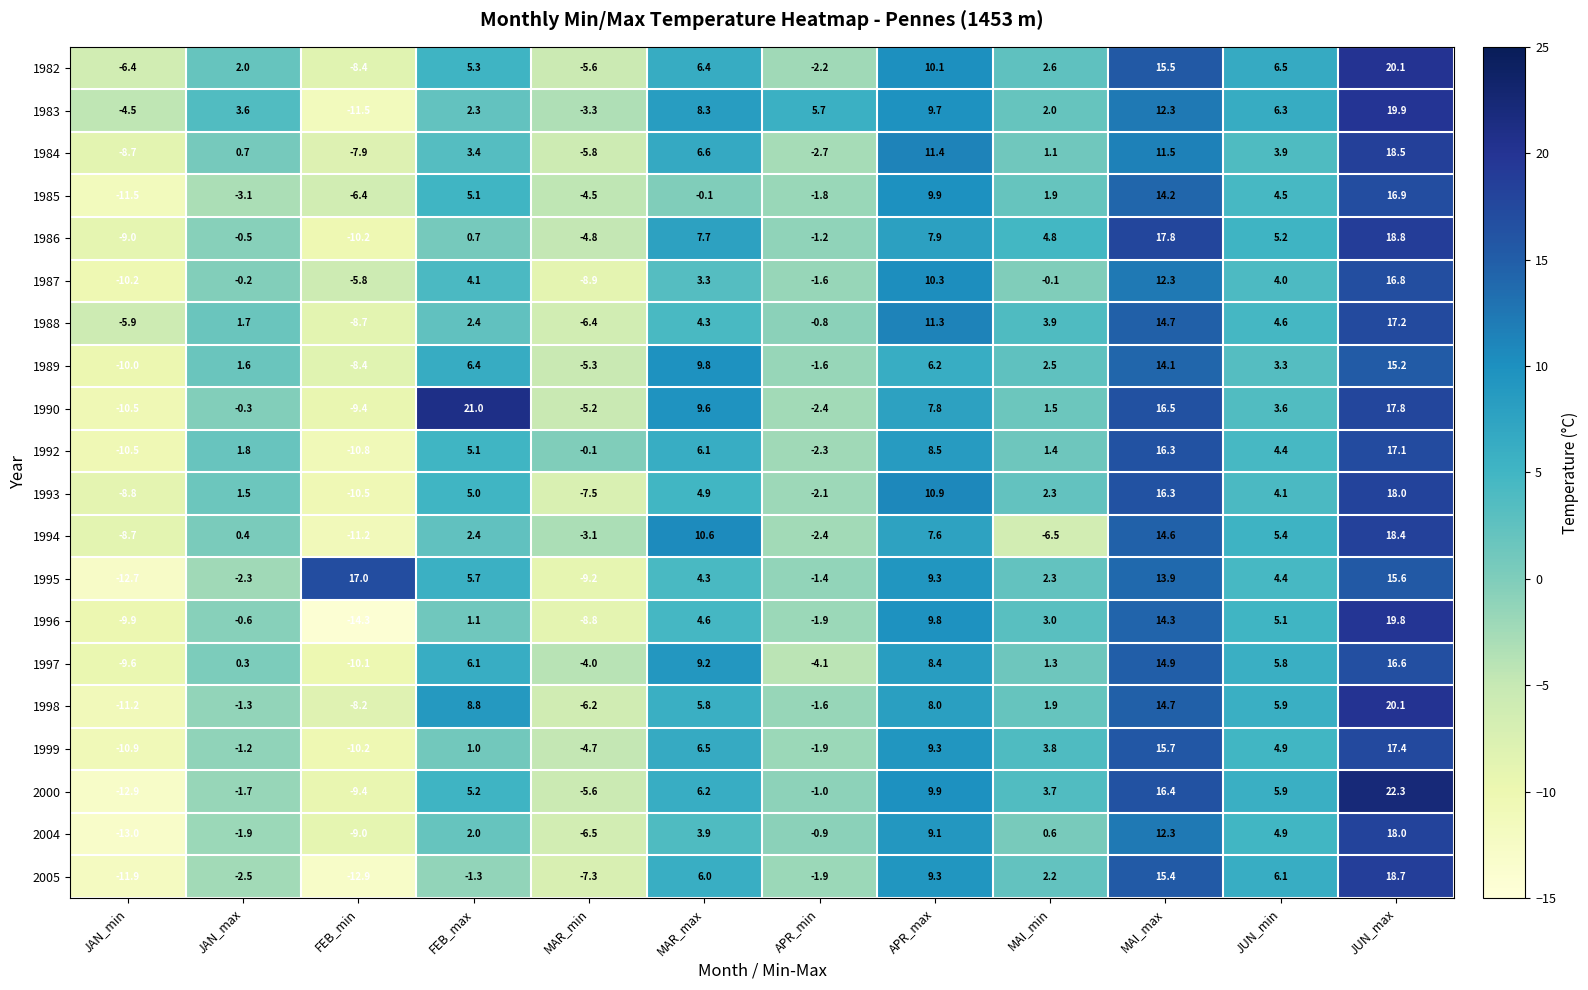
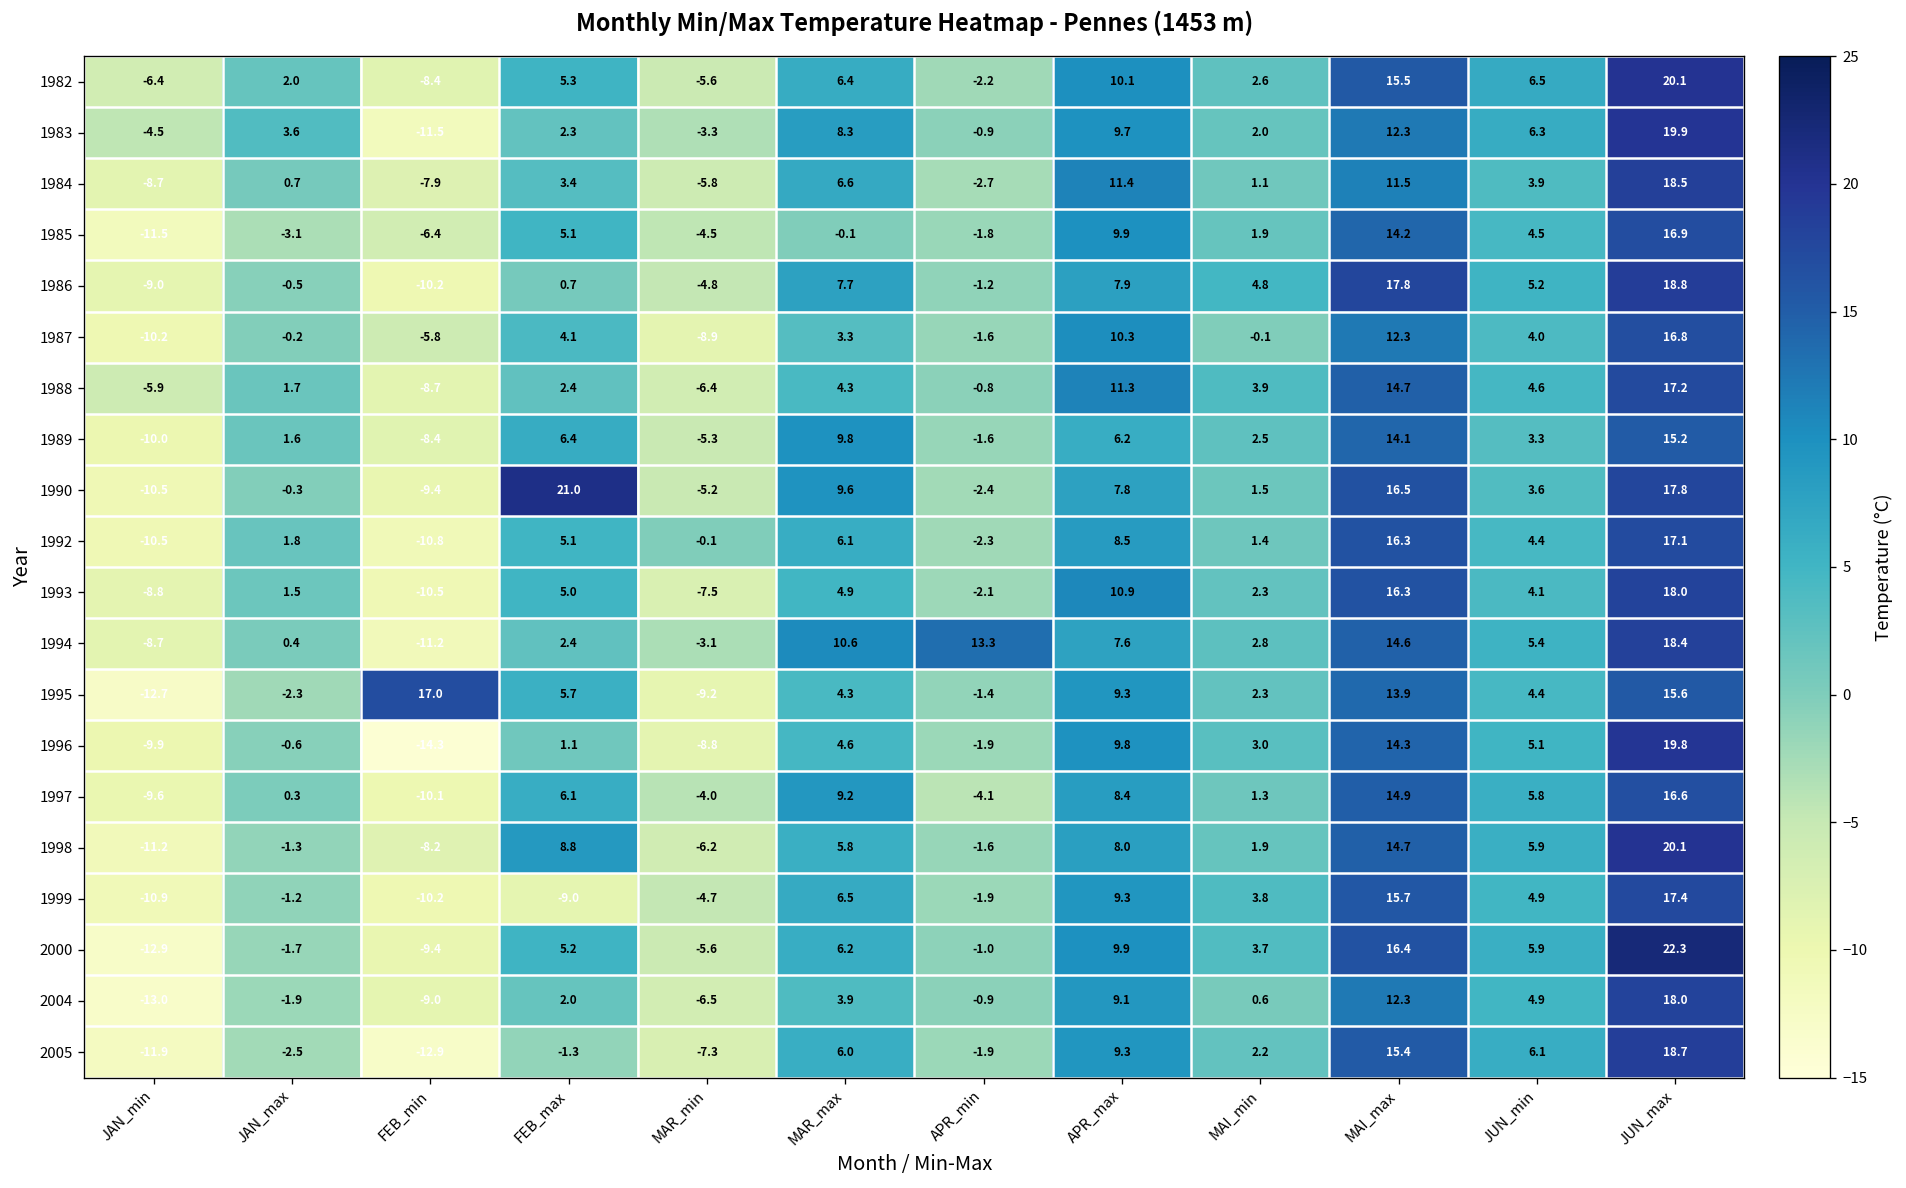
1983, APR_min: 5.7 -> -0.9
1994, APR_min: -2.4 -> 13.3
1994, MAI_min: -6.5 -> 2.8
1999, FEB_max: 1.0 -> -9.0
